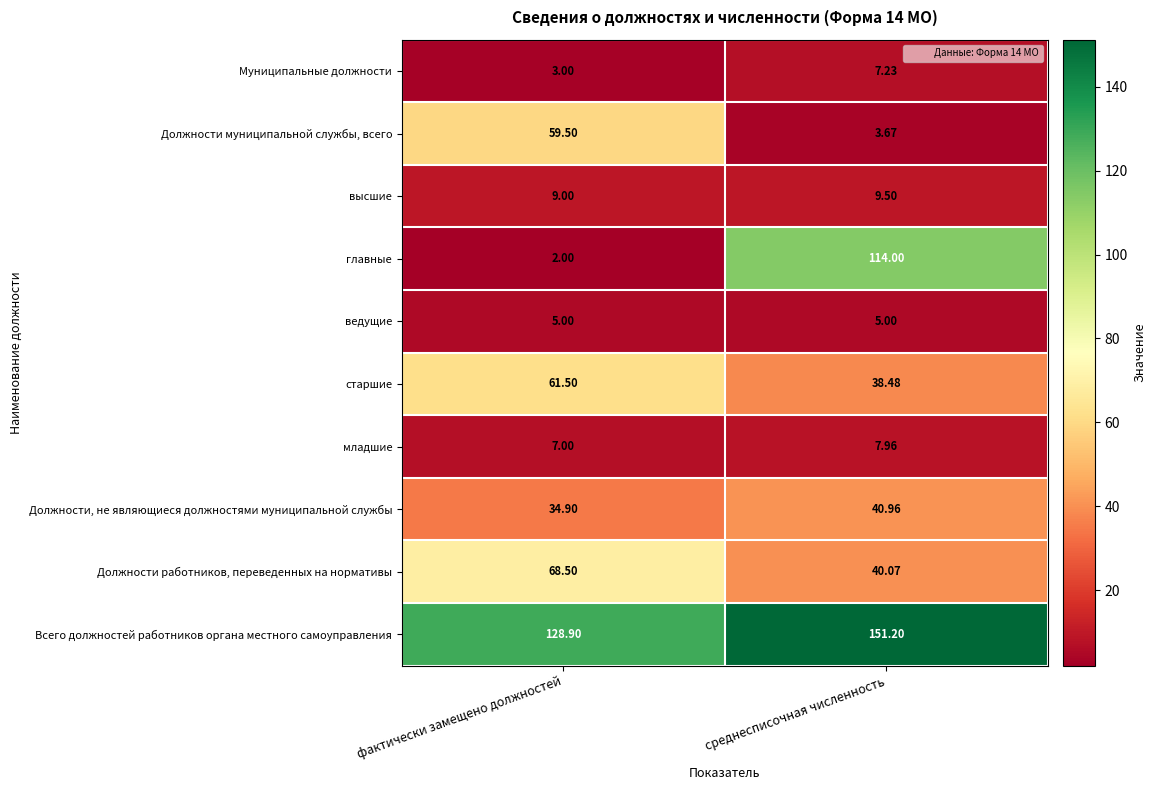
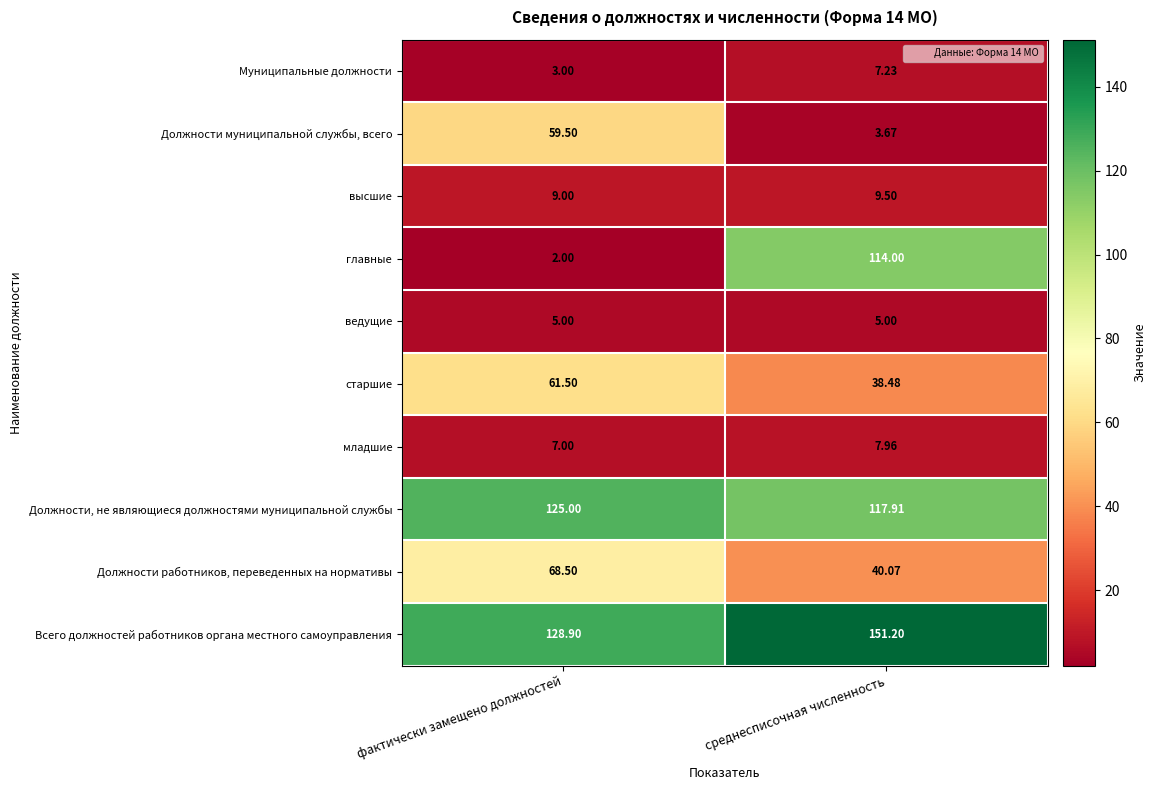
Должности, не являющиеся должностями муниципальной службы, фактически замещено должностей: 34.90 -> 125.00
Должности, не являющиеся должностями муниципальной службы, среднесписочная численность: 40.96 -> 117.91
